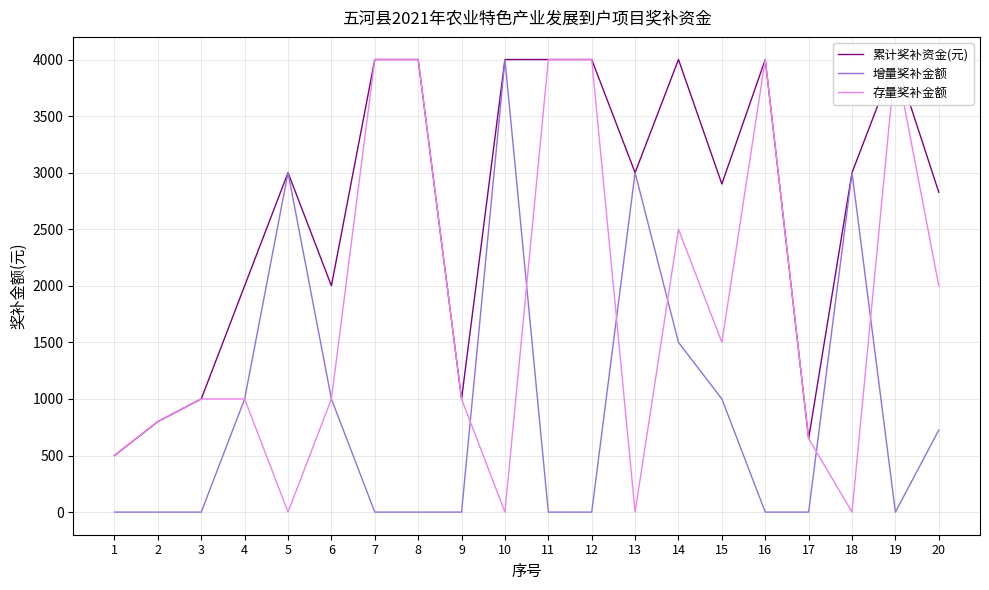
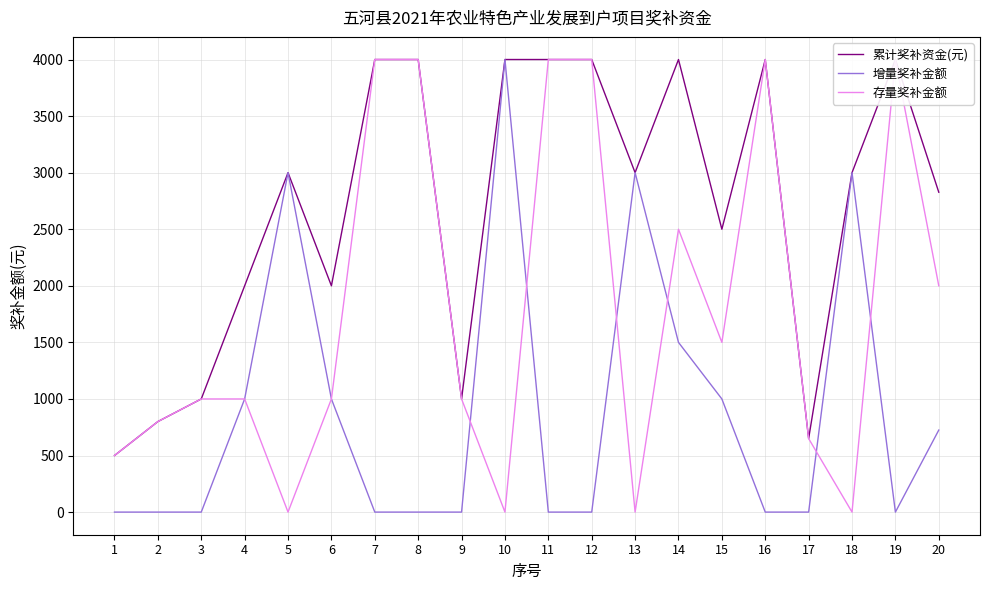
累计奖补资金(元), 15: 2900 -> 2500
